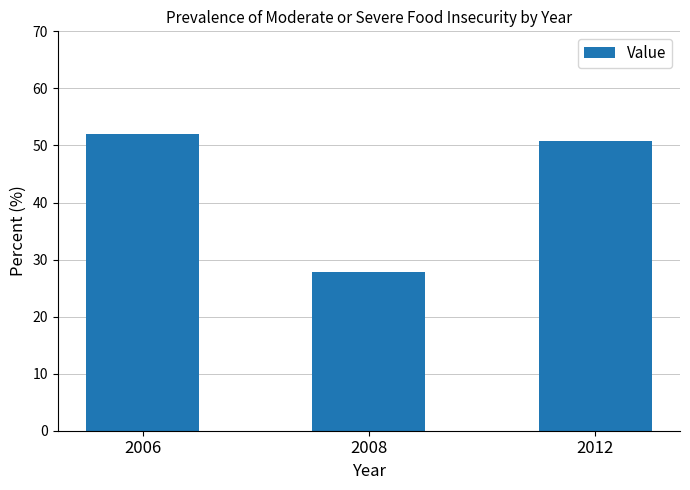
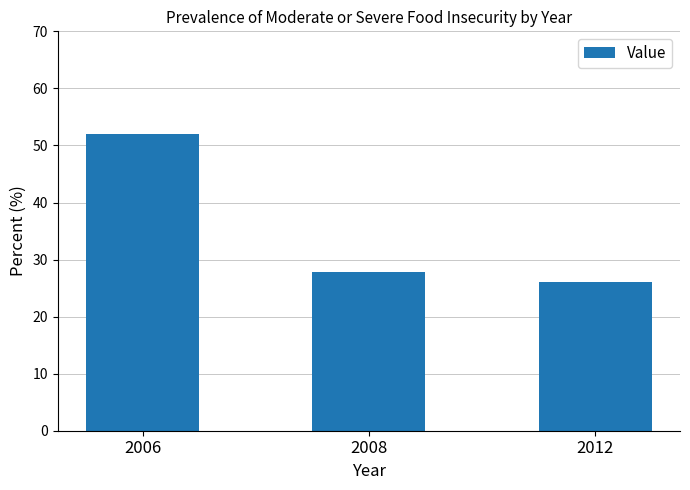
2012: 51 -> 26
